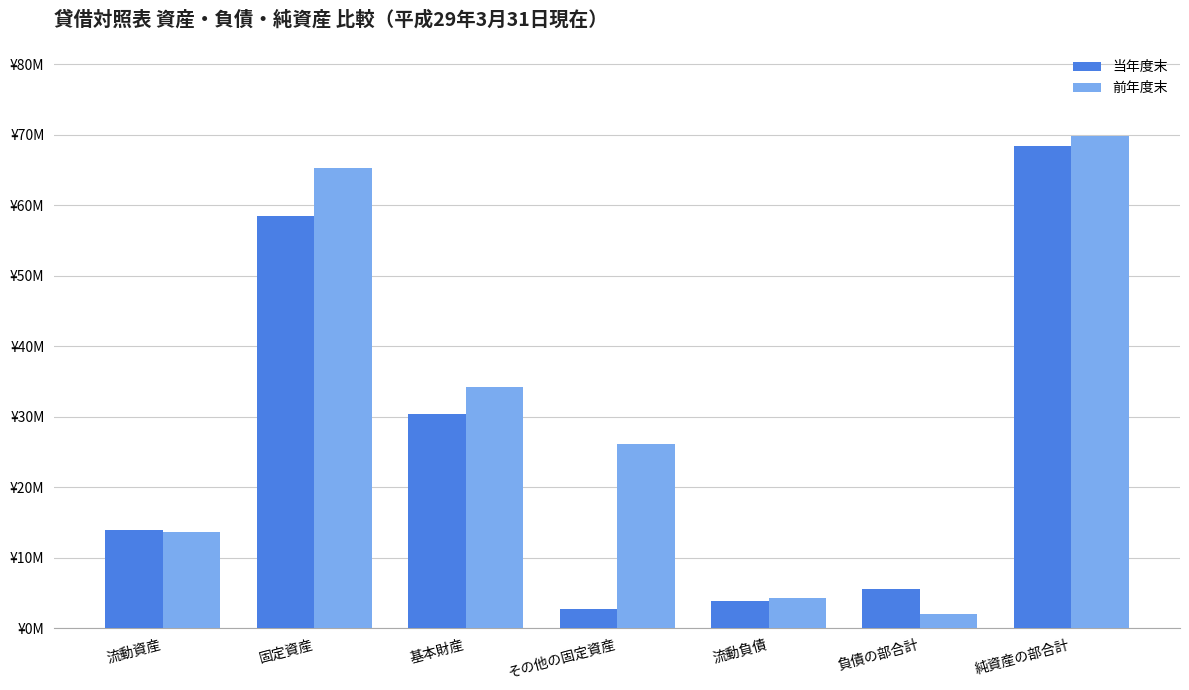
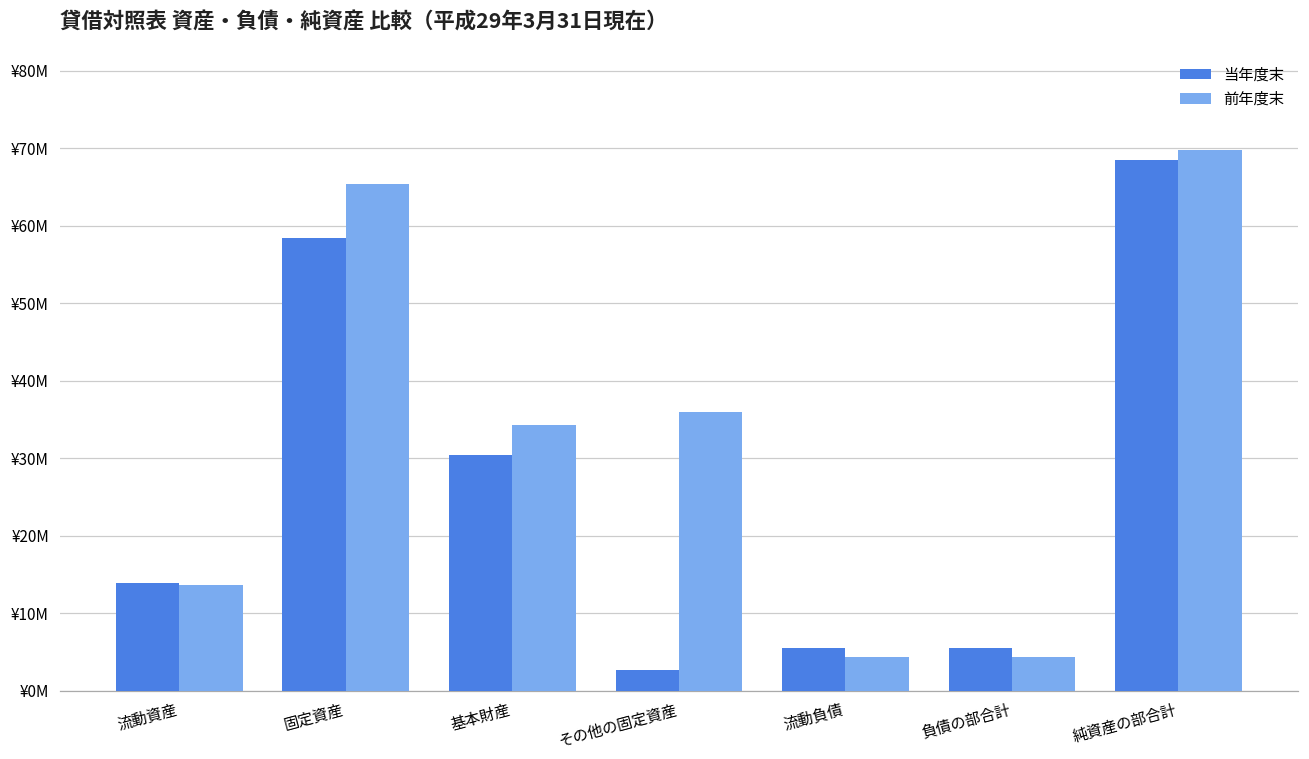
前年度末, その他の固定資産: ¥26000000 -> ¥36000000
当年度末, 流動負債: ¥4000000 -> ¥6000000
前年度末, 負債の部合計: ¥2000000 -> ¥4000000
